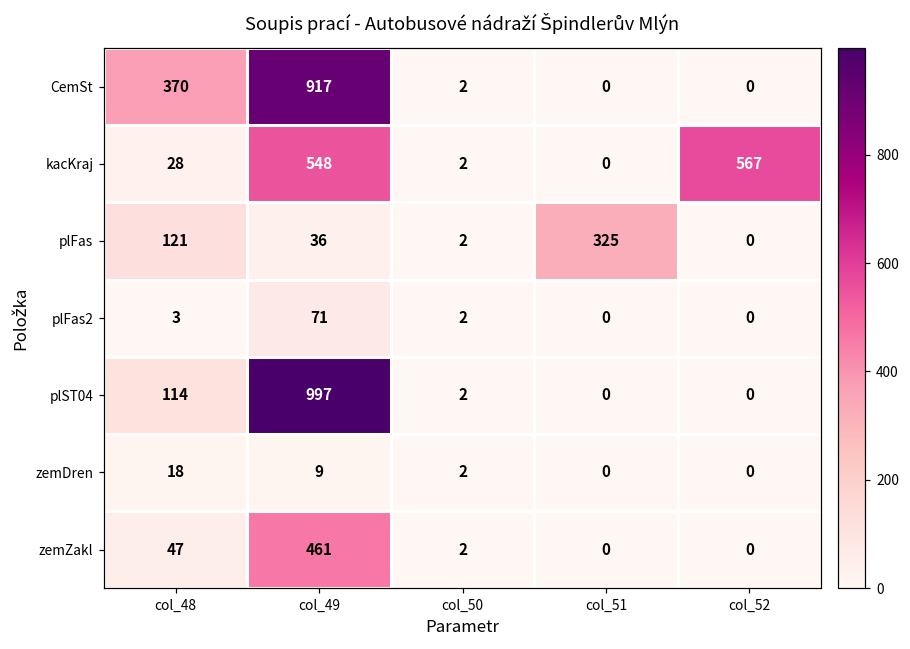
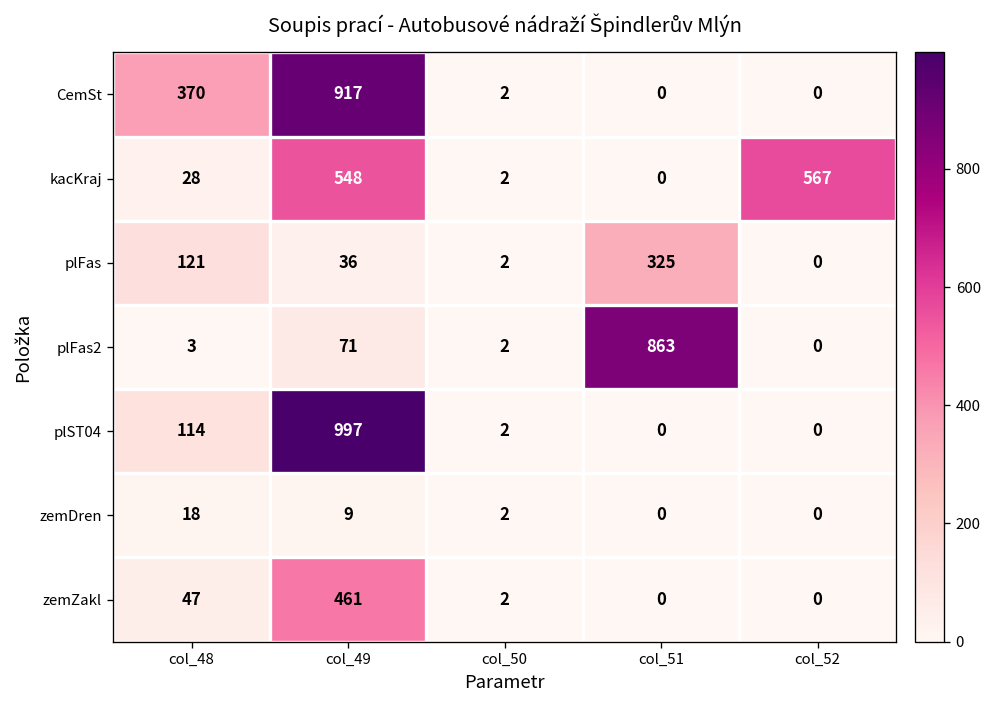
plFas2, col_51: 0 -> 863
